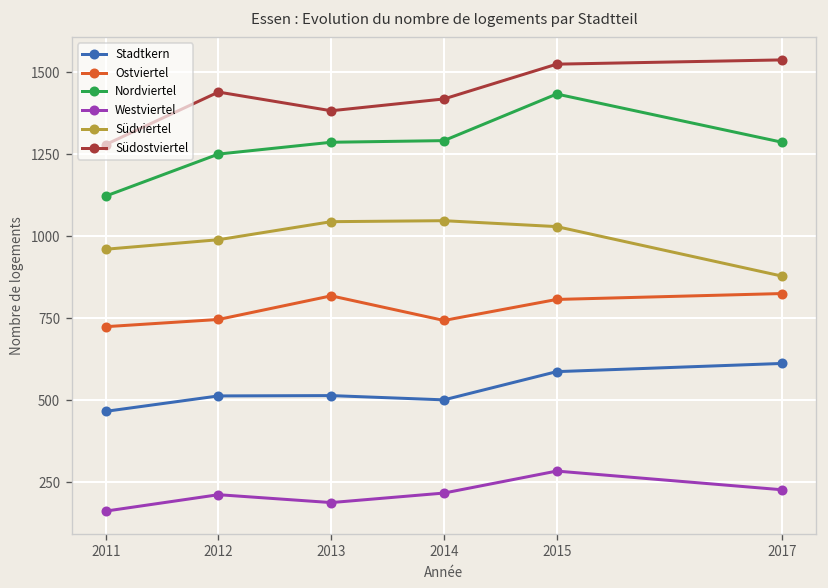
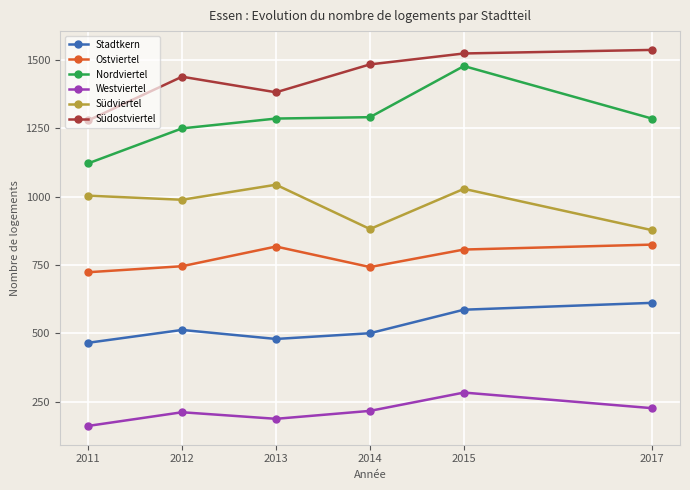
Südviertel, 2011: 960 -> 1000
Stadtkern, 2013: 510 -> 480
Südviertel, 2014: 1050 -> 880
Südostviertel, 2014: 1420 -> 1480
Nordviertel, 2015: 1430 -> 1480
